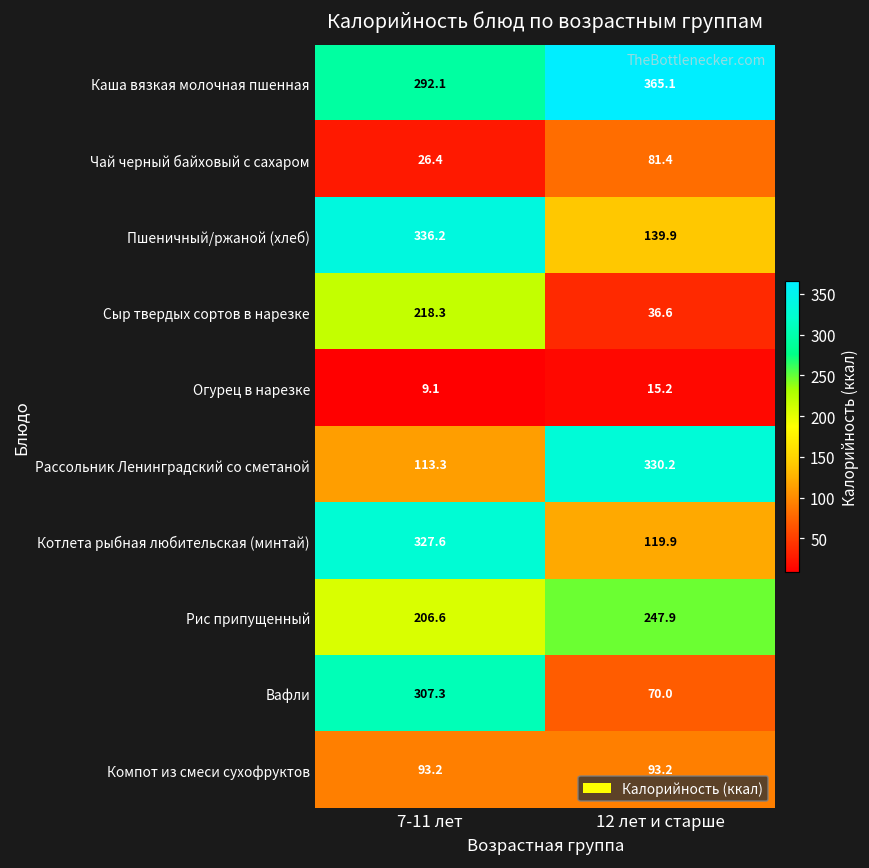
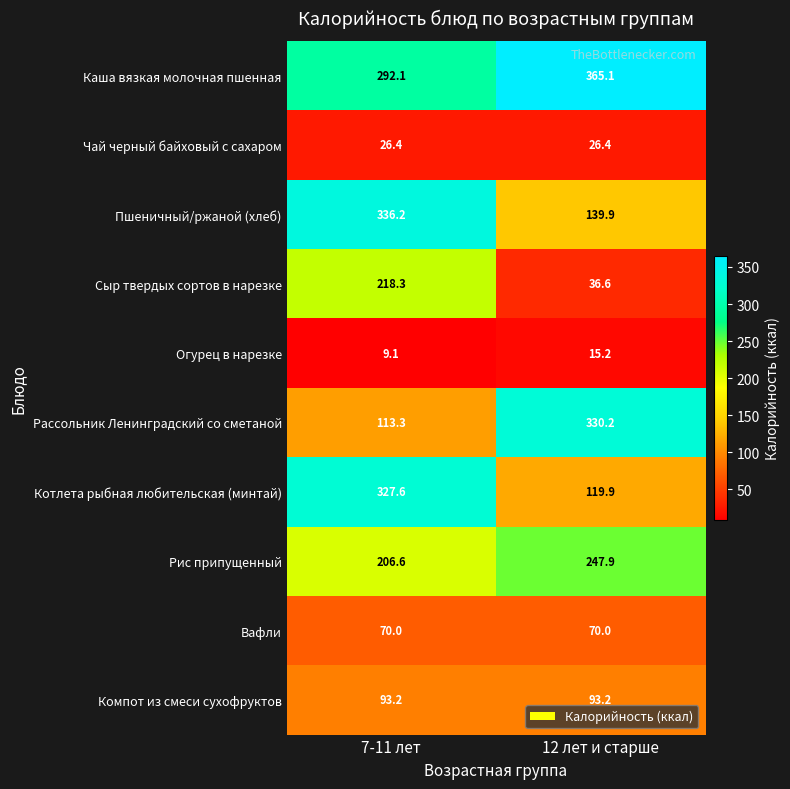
Чай черный байховый с сахаром, 12 лет и старше: 81.4 -> 26.4
Вафли, 7-11 лет: 307.3 -> 70.0
